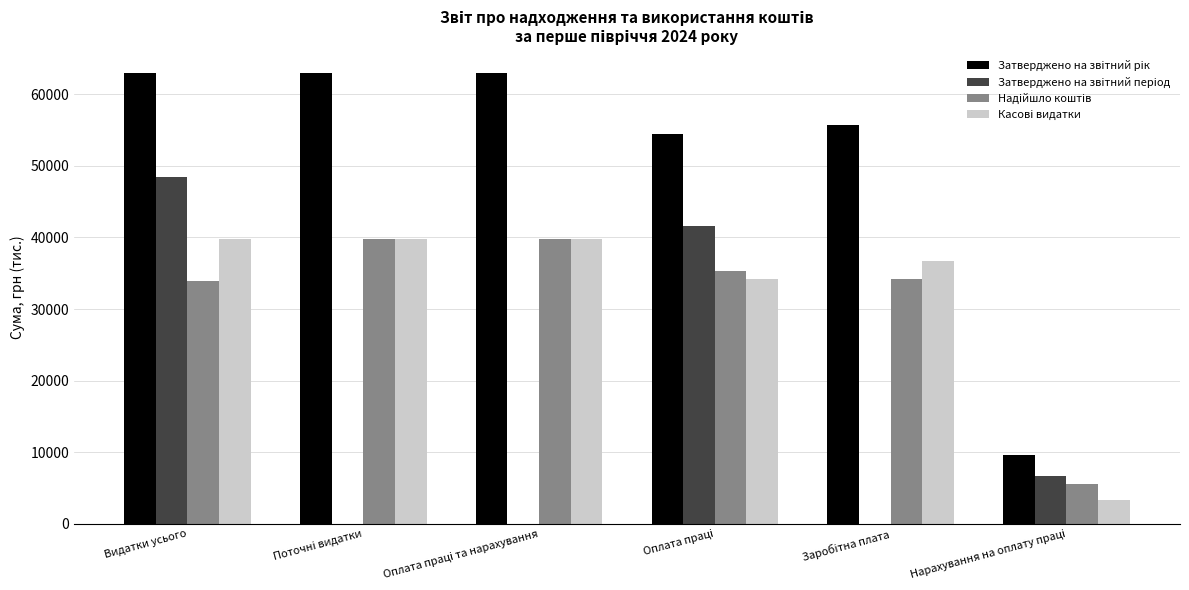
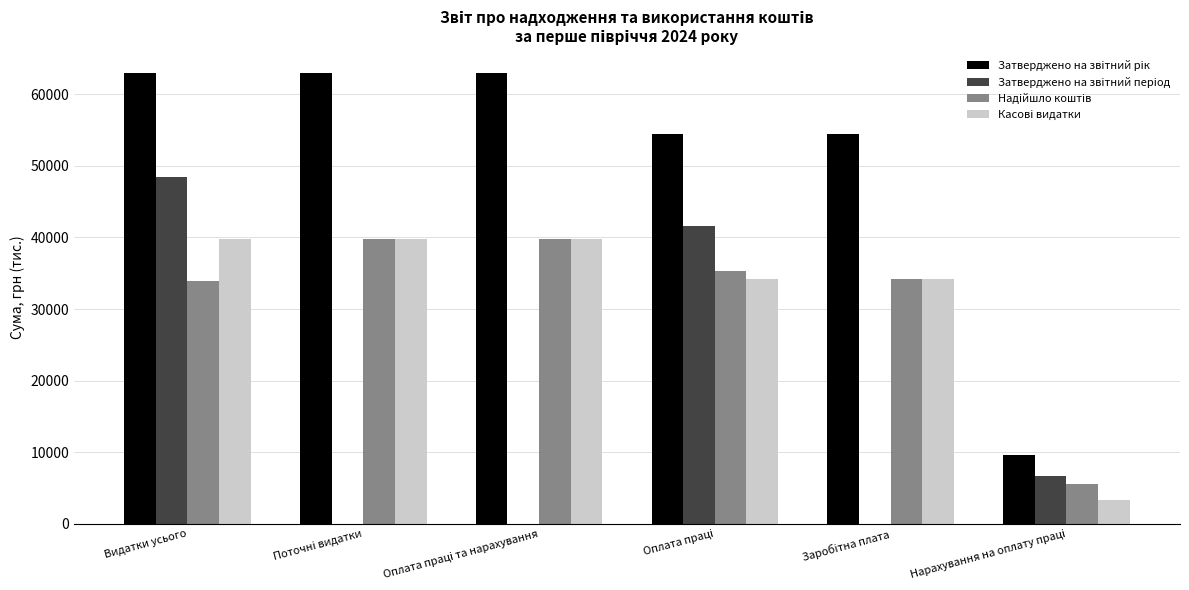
Затверджено на звітний рік, Заробітна плата: 56000 -> 55000
Касові видатки, Заробітна плата: 37000 -> 34000
